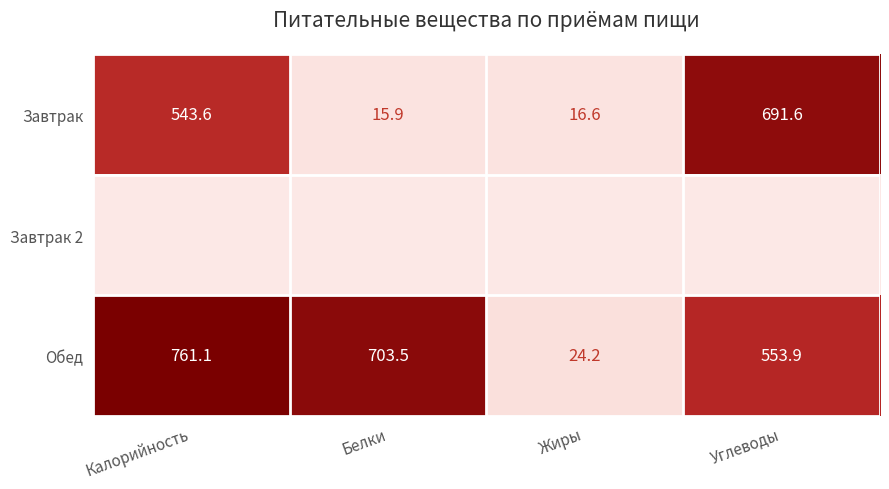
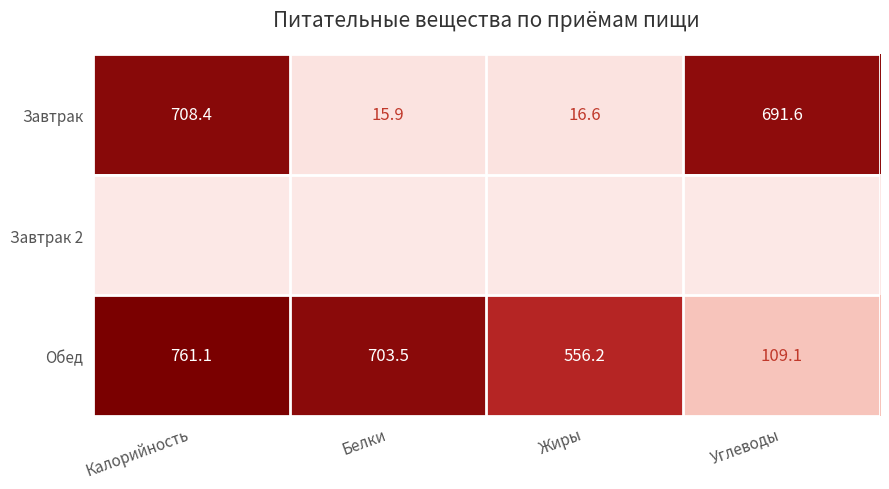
Завтрак, Калорийность: 543.6 -> 708.4
Обед, Жиры: 24.2 -> 556.2
Обед, Углеводы: 553.9 -> 109.1
